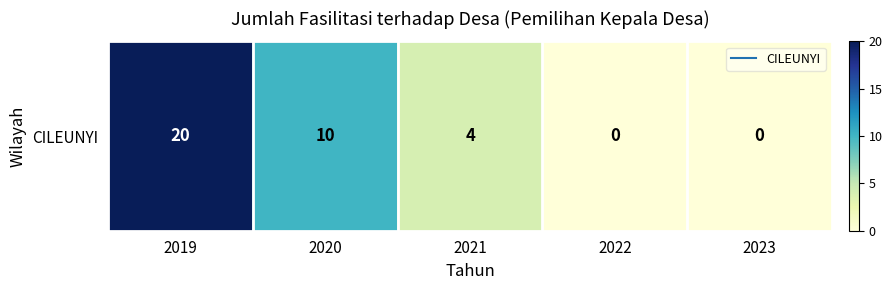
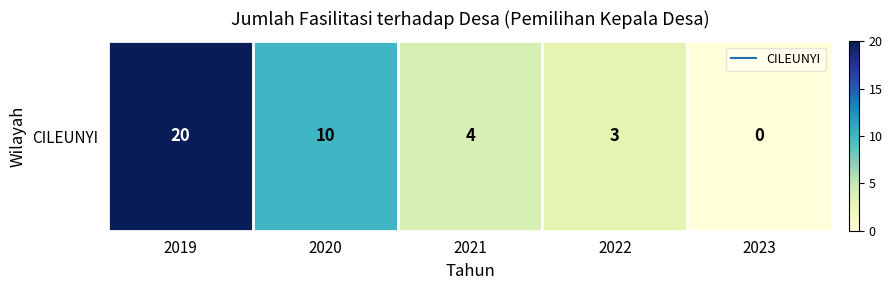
CILEUNYI, 2022: 0 -> 3
